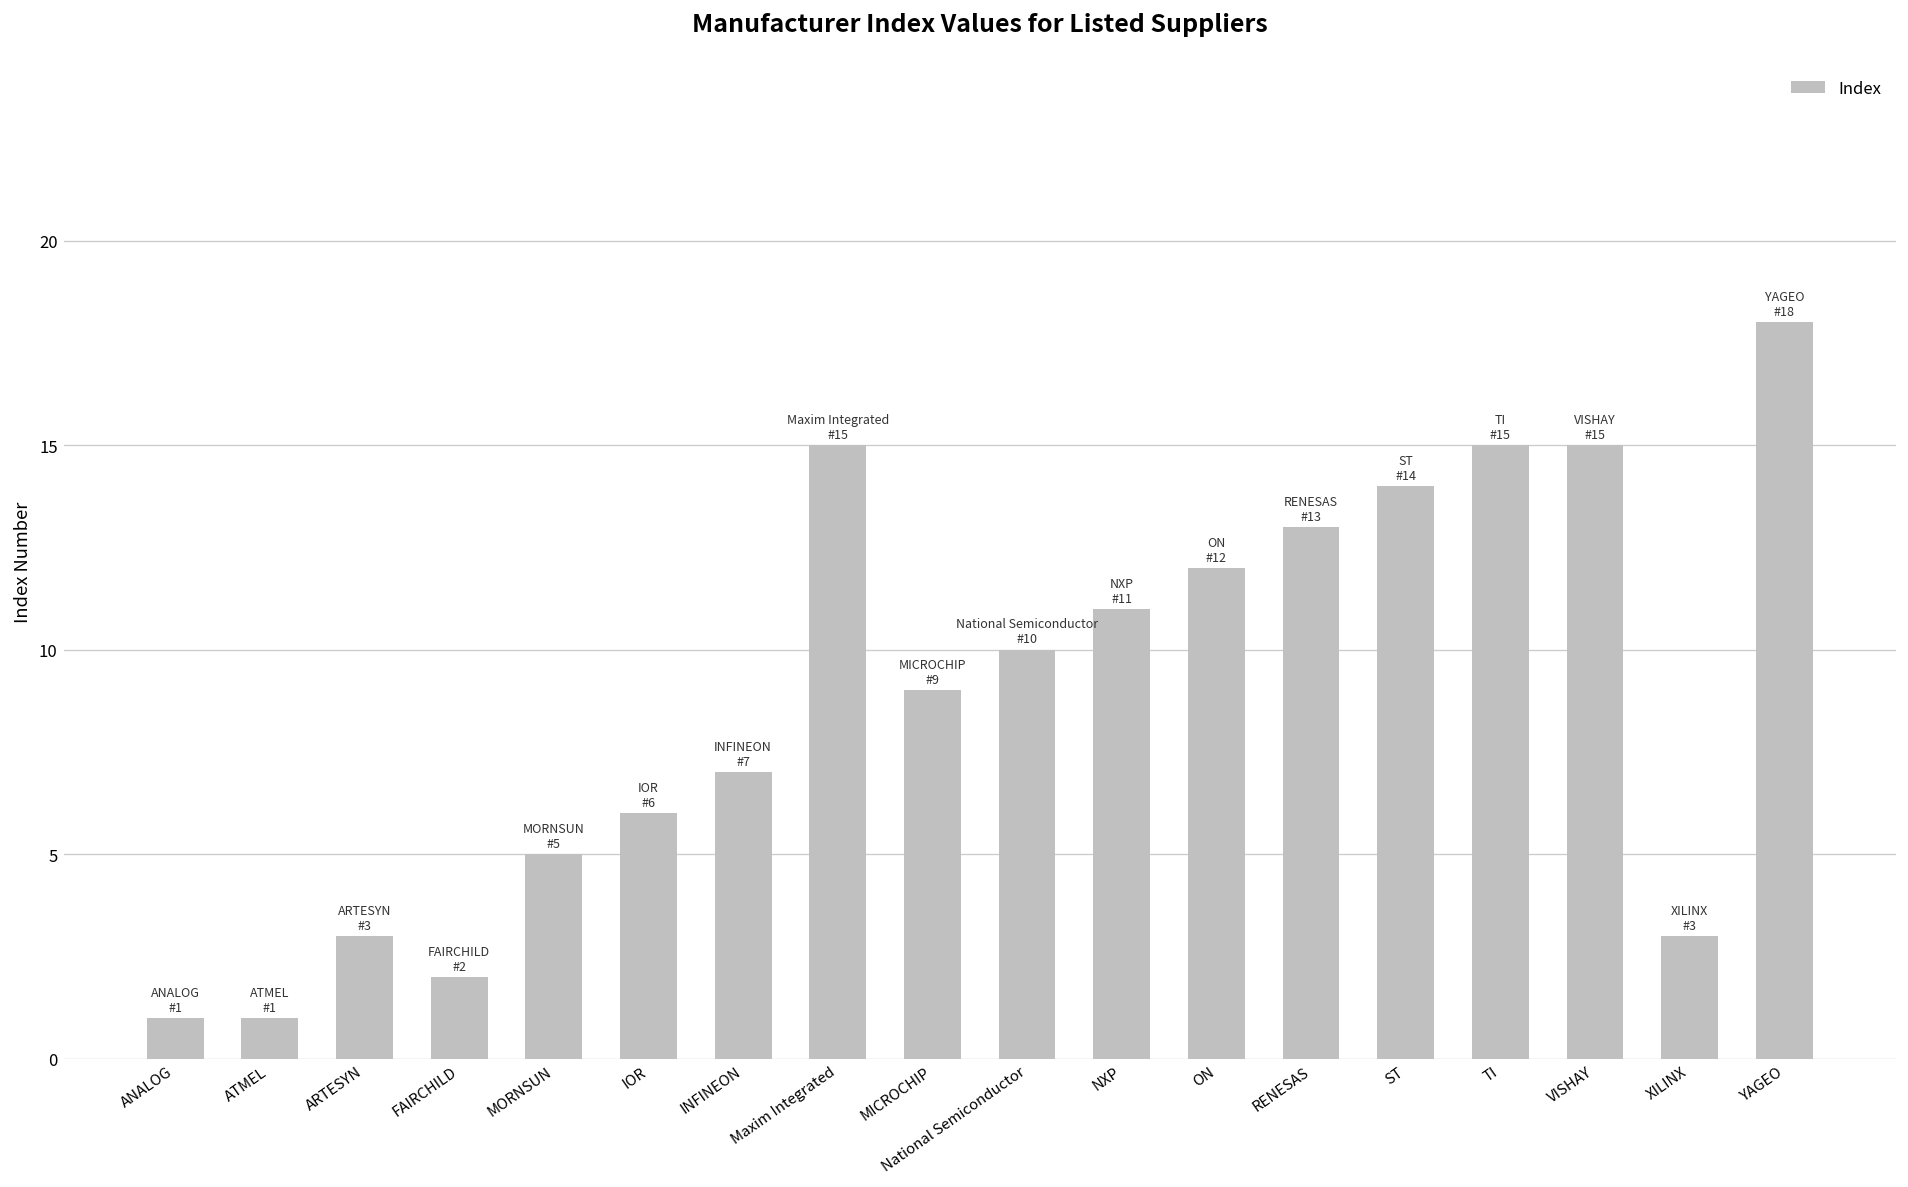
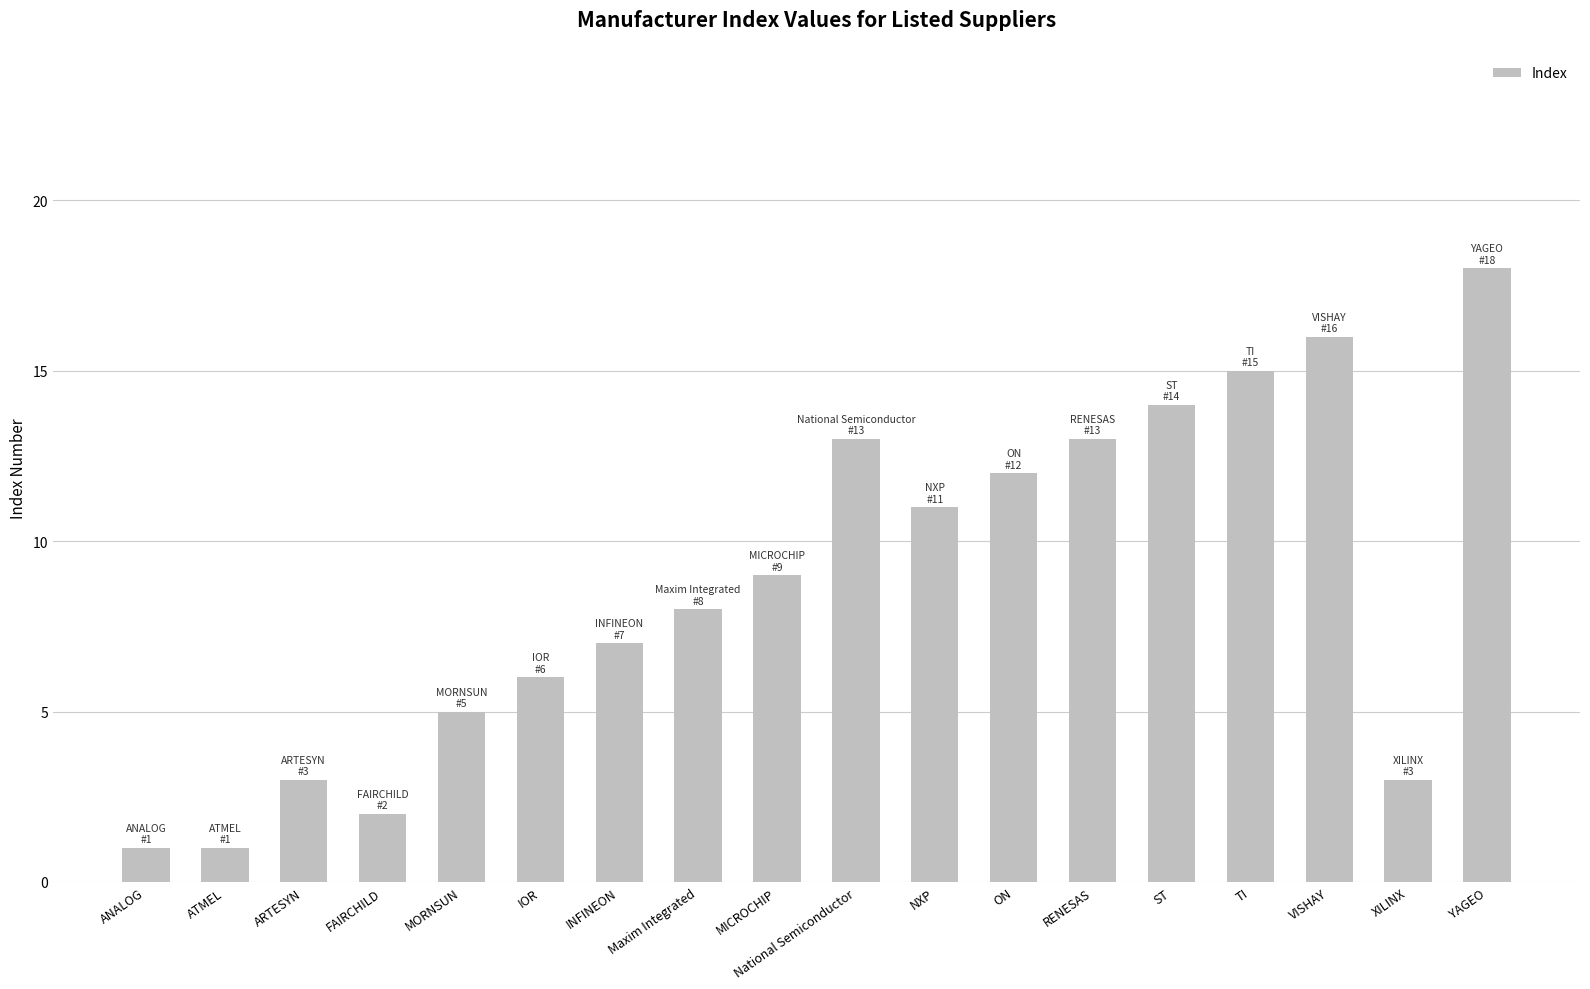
Maxim Integrated: 15 -> 8
National Semiconductor: 10 -> 13
VISHAY: 15 -> 16
